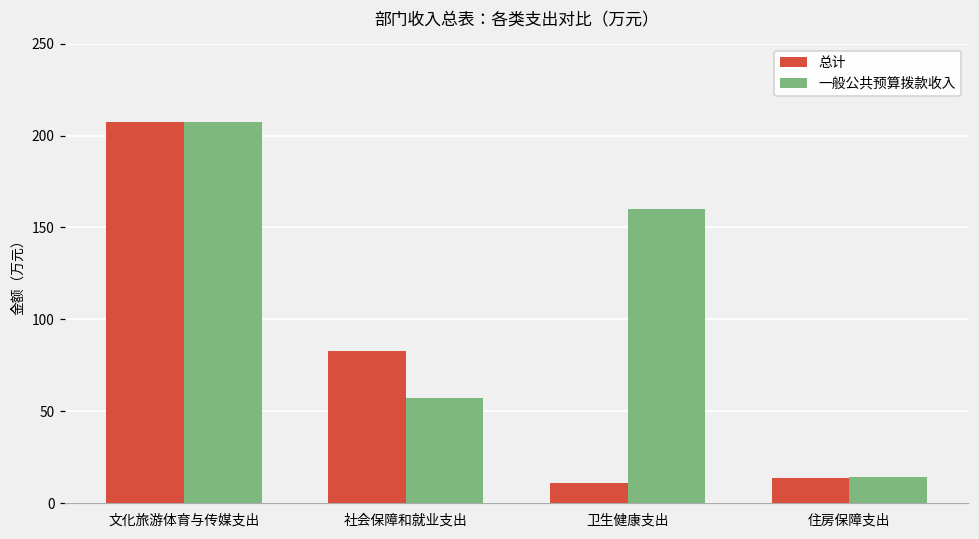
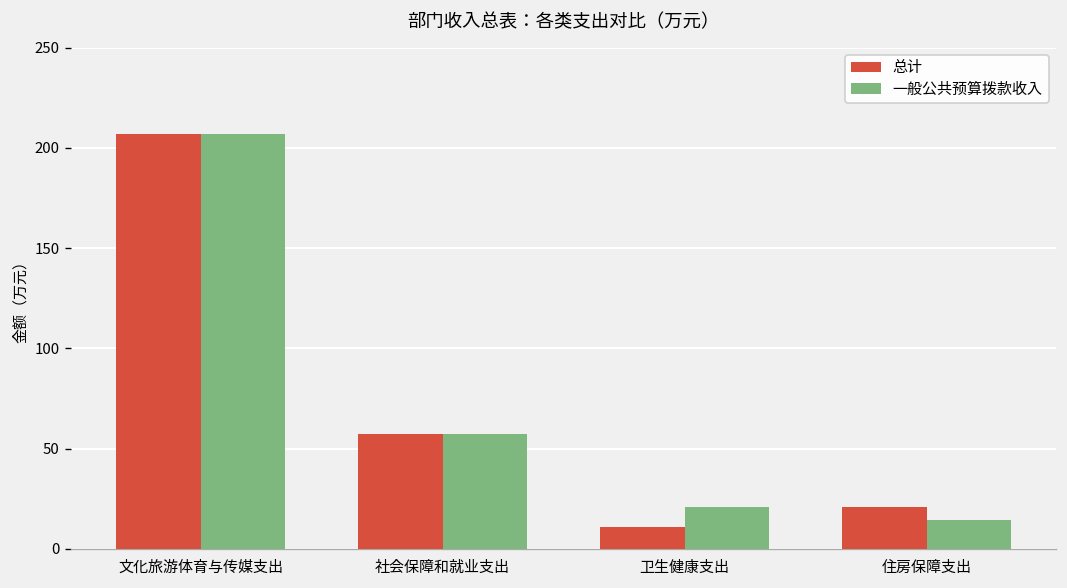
总计, 社会保障和就业支出: 83 -> 57
一般公共预算拨款收入, 卫生健康支出: 160 -> 21
总计, 住房保障支出: 13 -> 21
